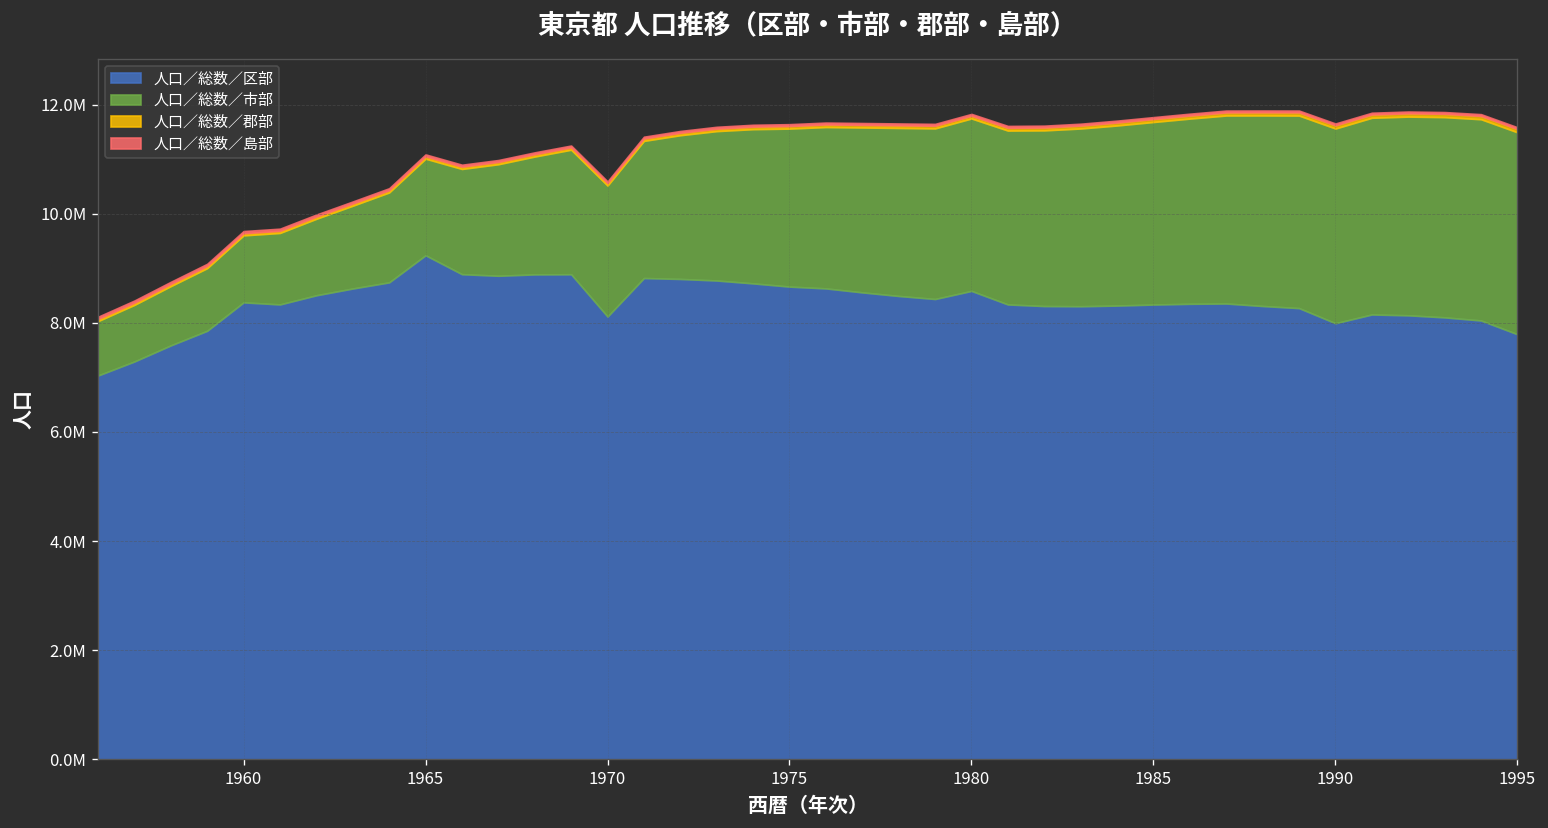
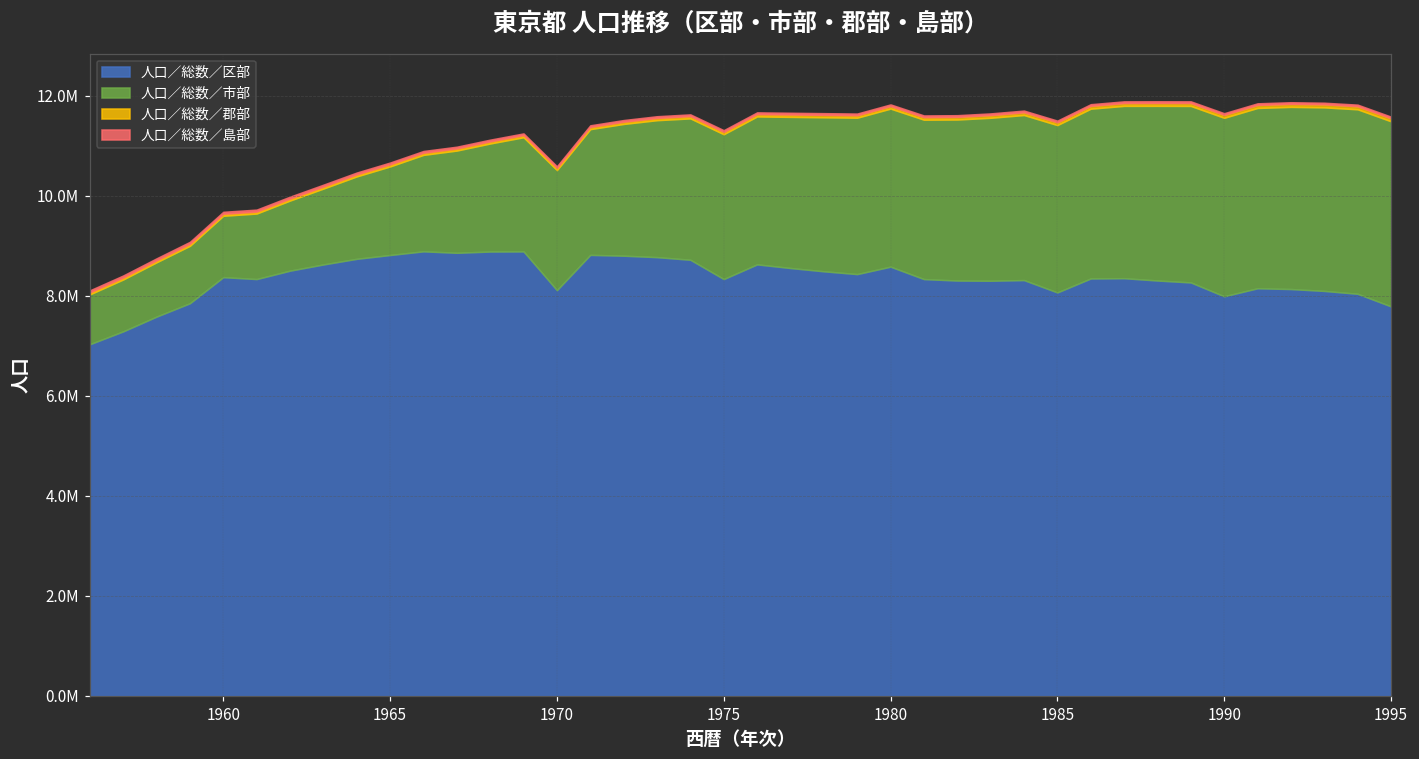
人口／総数／区部, 1965: 9200000 -> 8800000
人口／総数／区部, 1975: 8700000 -> 8300000
人口／総数／区部, 1985: 8300000 -> 8100000
